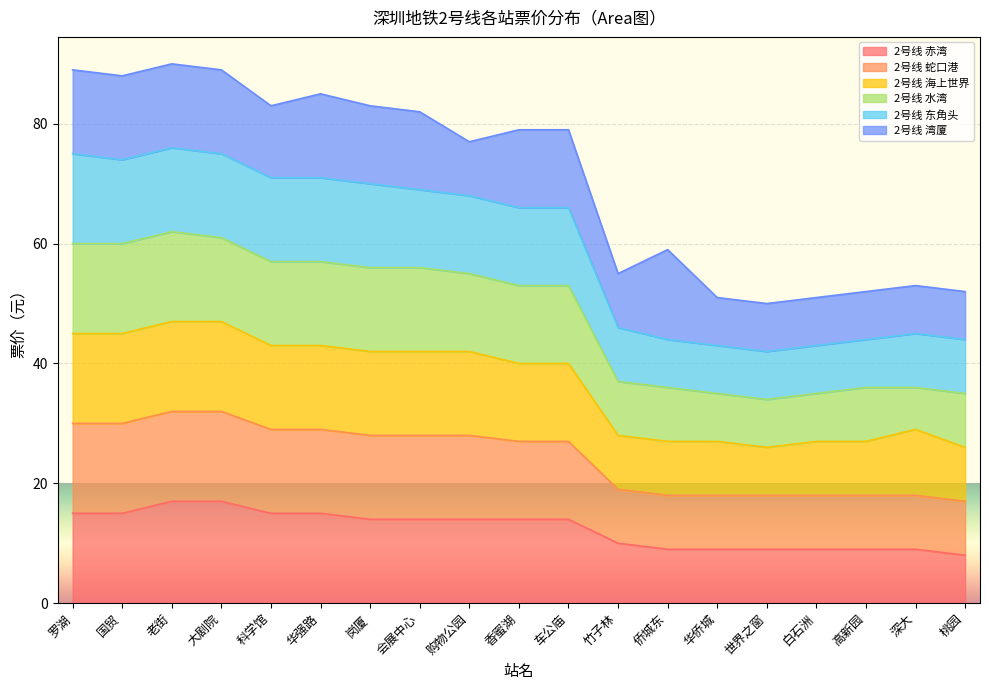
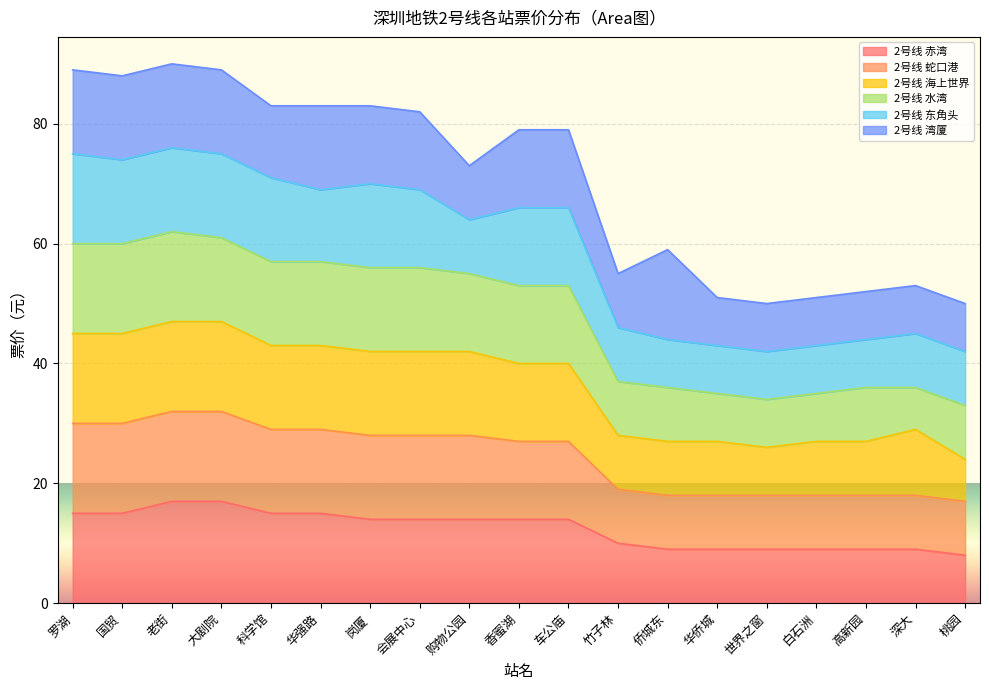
2号线 东角头, 华强路: 14 -> 12
2号线 东角头, 购物公园: 13 -> 9
2号线 海上世界, 桃园: 9 -> 7
